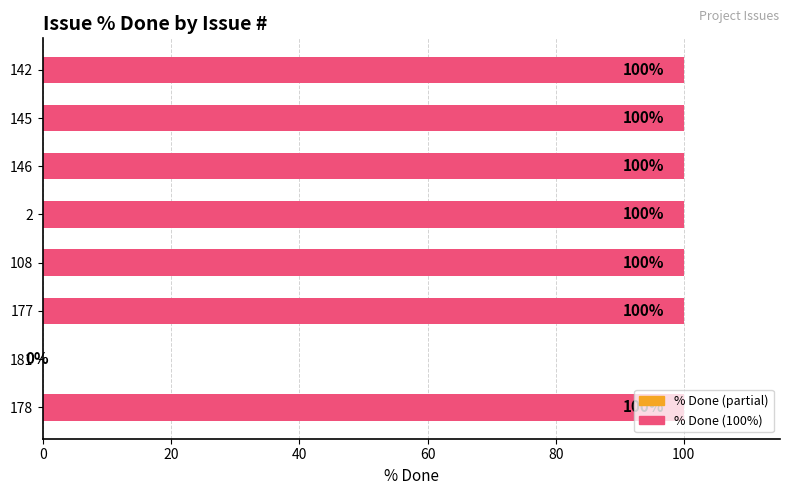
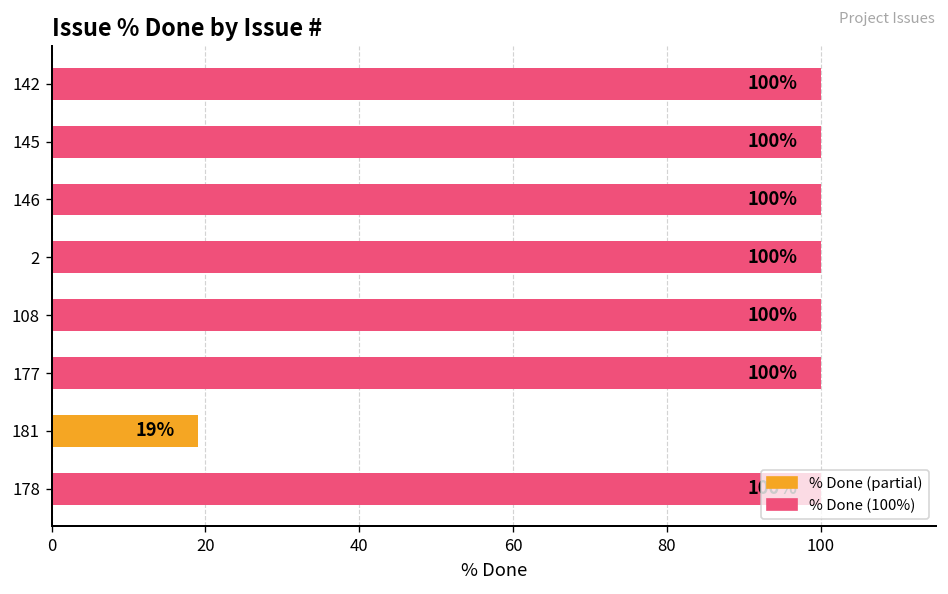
181: 0% -> 19%
